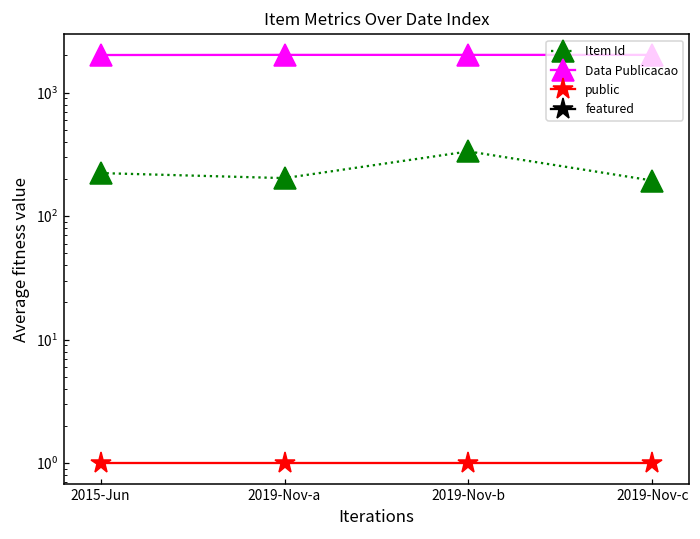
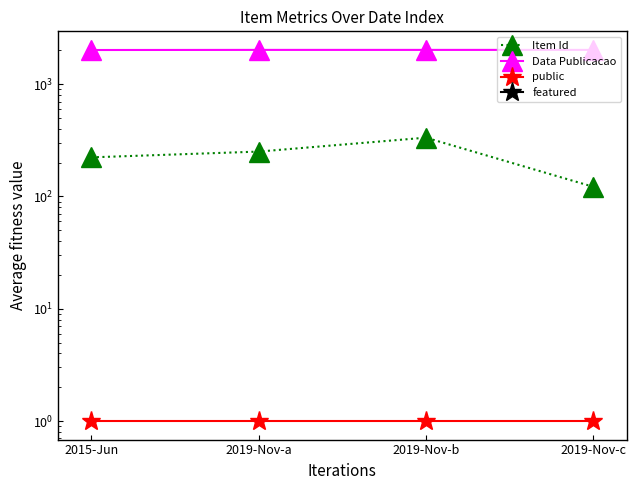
Item Id, 2019-Nov-a: 200 -> 250
Item Id, 2019-Nov-c: 190 -> 120
